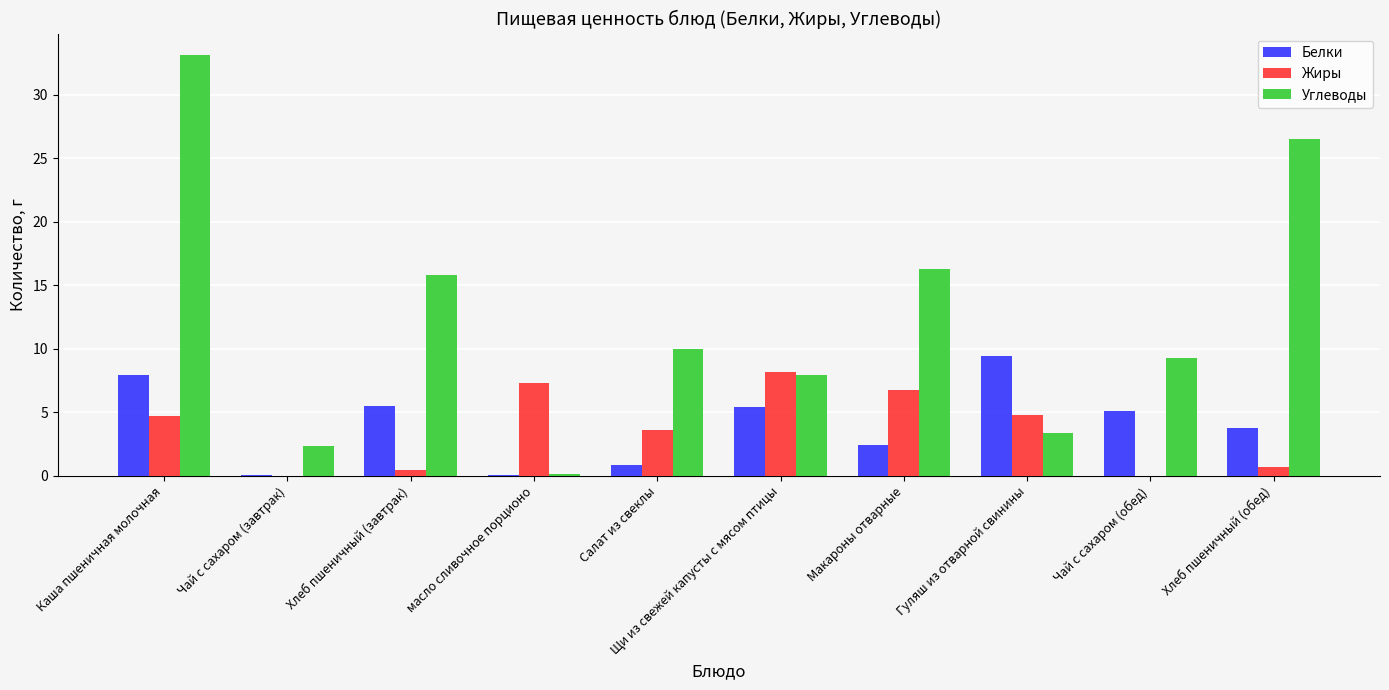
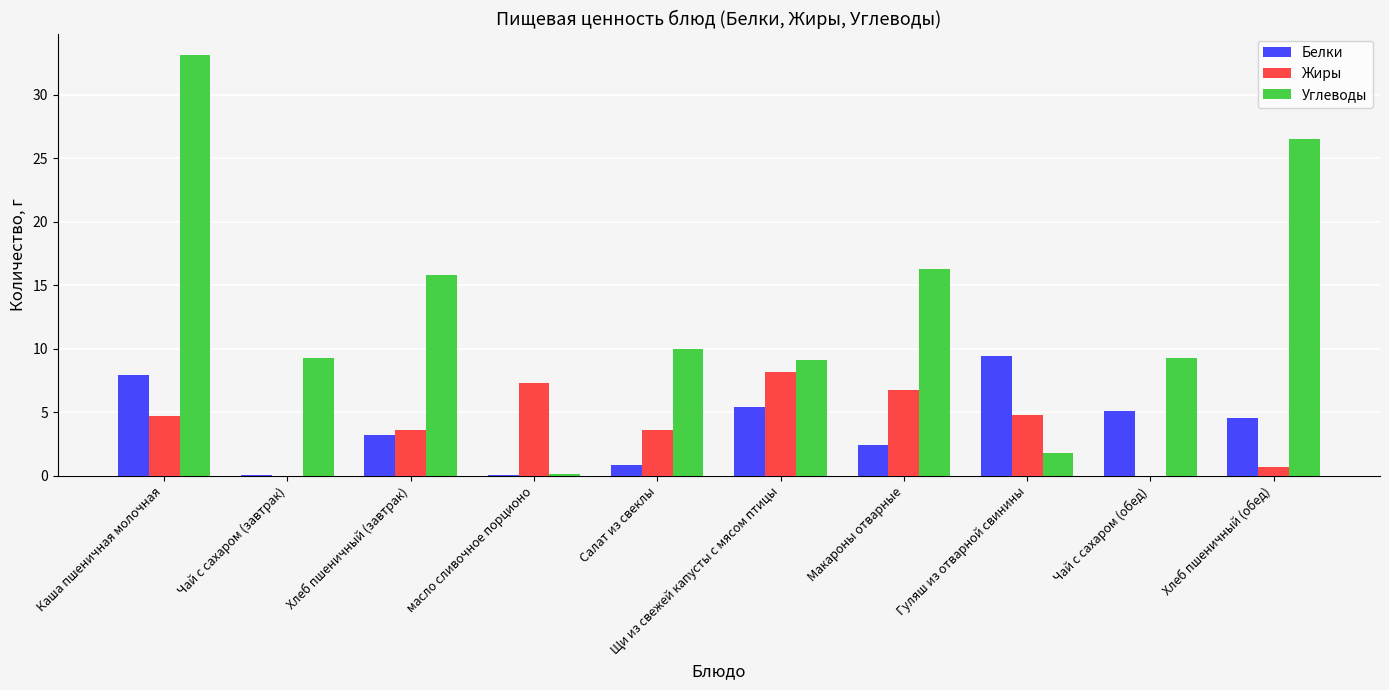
Углеводы, Чай с сахаром (завтрак): 2.3 -> 9.3
Белки, Хлеб пшеничный (завтрак): 5.5 -> 3.2
Жиры, Хлеб пшеничный (завтрак): 0.5 -> 3.6
Углеводы, Щи из свежей капусты с мясом птицы: 8.0 -> 9.1
Углеводы, Гуляш из отварной свинины: 3.4 -> 1.8
Белки, Хлеб пшеничный (обед): 3.8 -> 4.6
